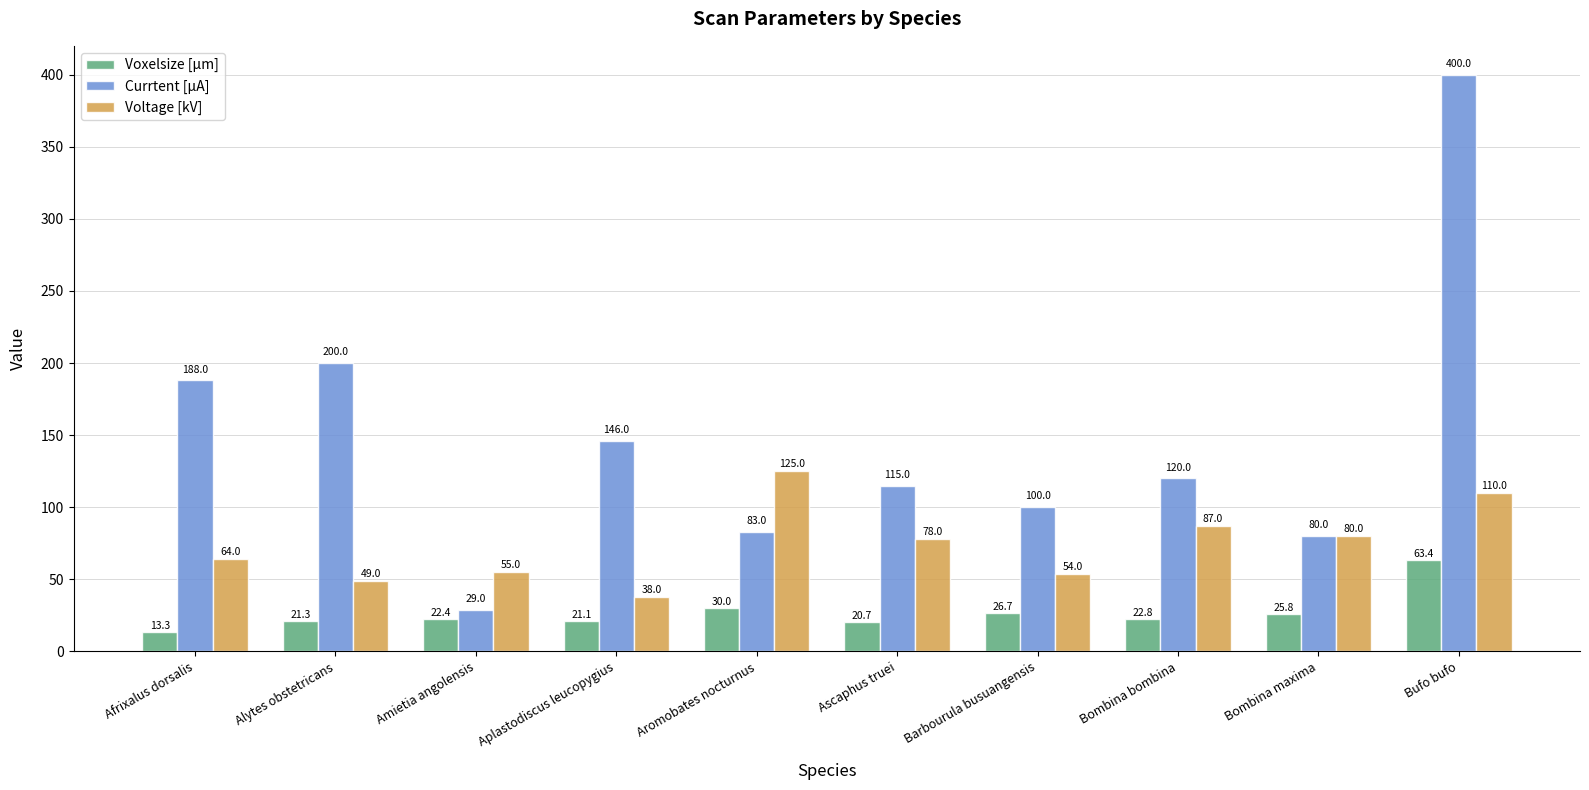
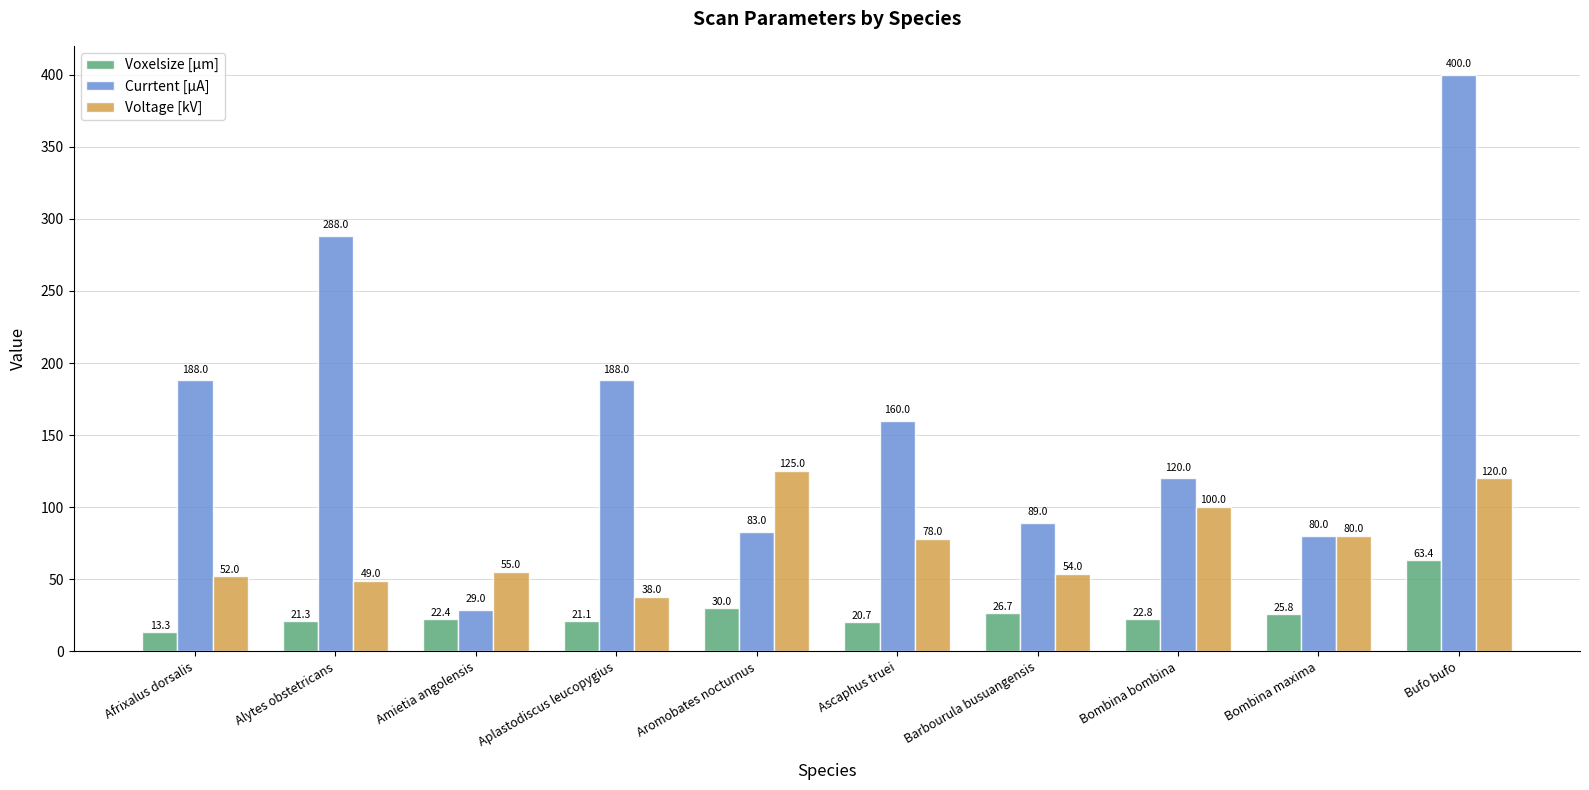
Voltage [kV], Afrixalus dorsalis: 64.0 -> 52.0
Currtent [µA], Alytes obstetricans: 200.0 -> 288.0
Currtent [µA], Aplastodiscus leucopygius: 146.0 -> 188.0
Currtent [µA], Ascaphus truei: 115.0 -> 160.0
Currtent [µA], Barbourula busuangensis: 100.0 -> 89.0
Voltage [kV], Bombina bombina: 87.0 -> 100.0
Voltage [kV], Bufo bufo: 110.0 -> 120.0
